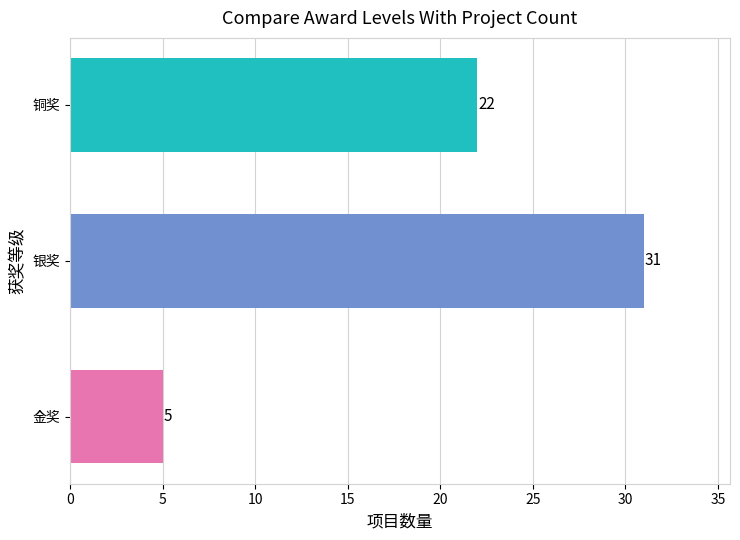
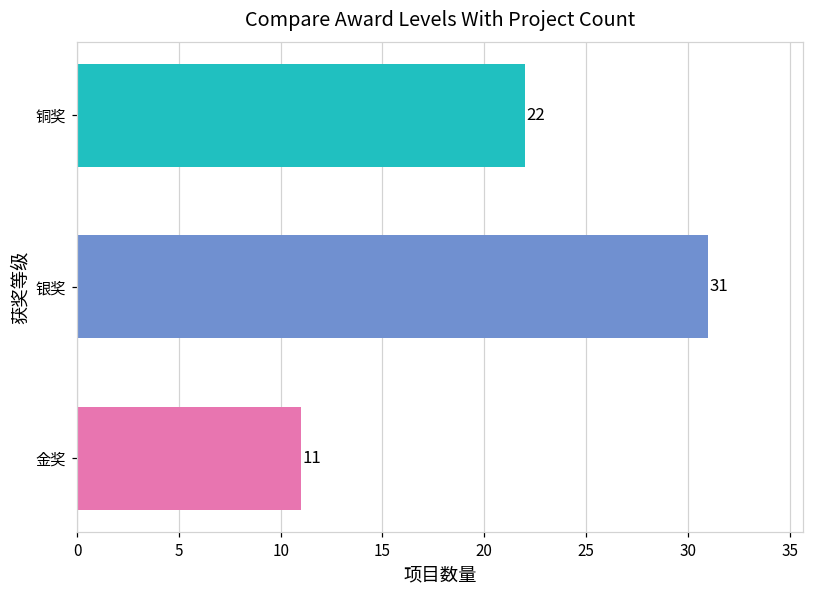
金奖: 5 -> 11
